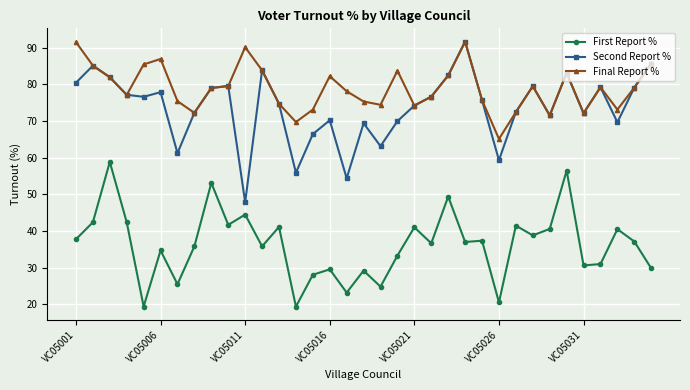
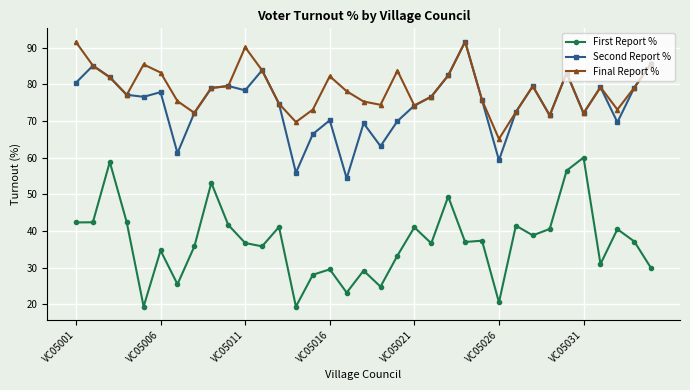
First Report %, VC05001: 38 -> 42
Final Report %, VC05006: 87 -> 83
First Report %, VC05011: 44 -> 37
Second Report %, VC05011: 48 -> 78
First Report %, VC05031: 31 -> 60
